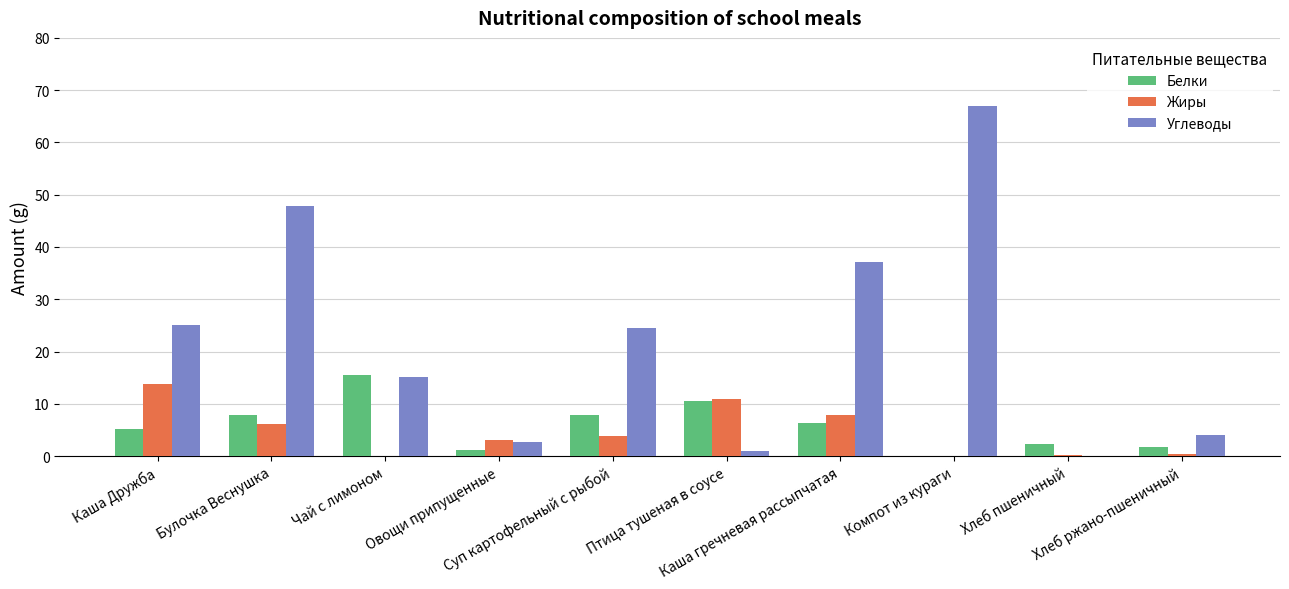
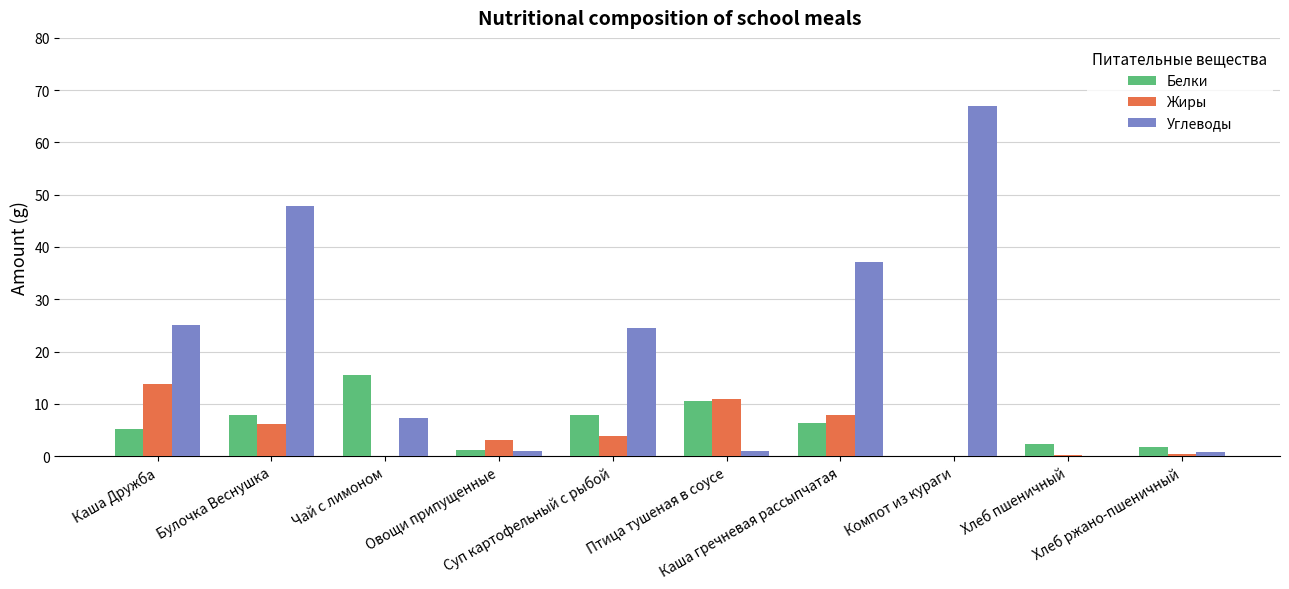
Углеводы, Чай с лимоном: 15 -> 7
Углеводы, Овощи припущенные: 3 -> 1
Углеводы, Хлеб ржано-пшеничный: 4 -> 1
